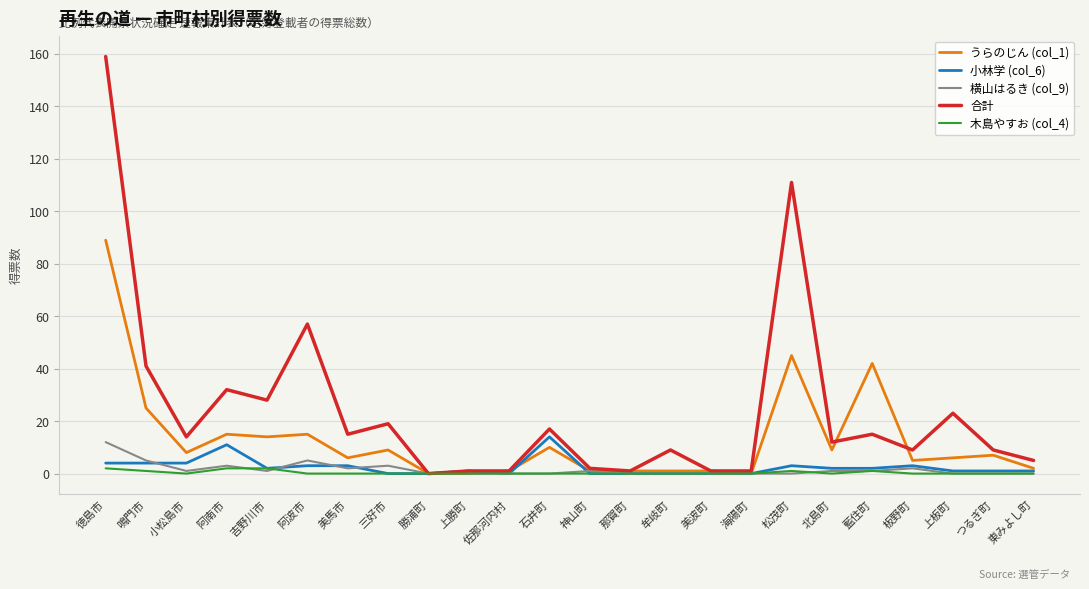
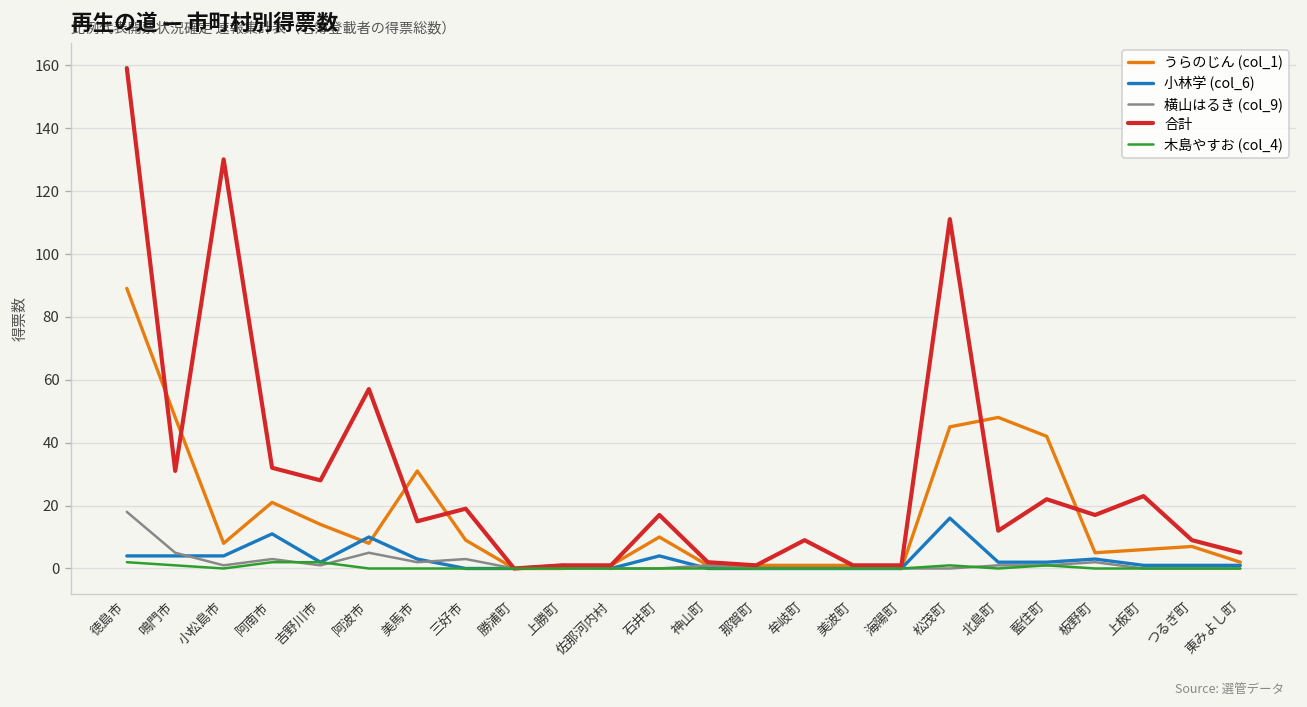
横山はるき (col_9), 徳島市: 12 -> 18
うらのじん (col_1), 鳴門市: 25 -> 48
合計, 鳴門市: 41 -> 31
合計, 小松島市: 14 -> 130
うらのじん (col_1), 阿南市: 15 -> 21
うらのじん (col_1), 阿波市: 15 -> 8
小林学 (col_6), 阿波市: 3 -> 10
うらのじん (col_1), 美馬市: 6 -> 31
小林学 (col_6), 石井町: 14 -> 4
小林学 (col_6), 松茂町: 3 -> 16
うらのじん (col_1), 北島町: 9 -> 48
合計, 藍住町: 15 -> 22
合計, 板野町: 9 -> 17
